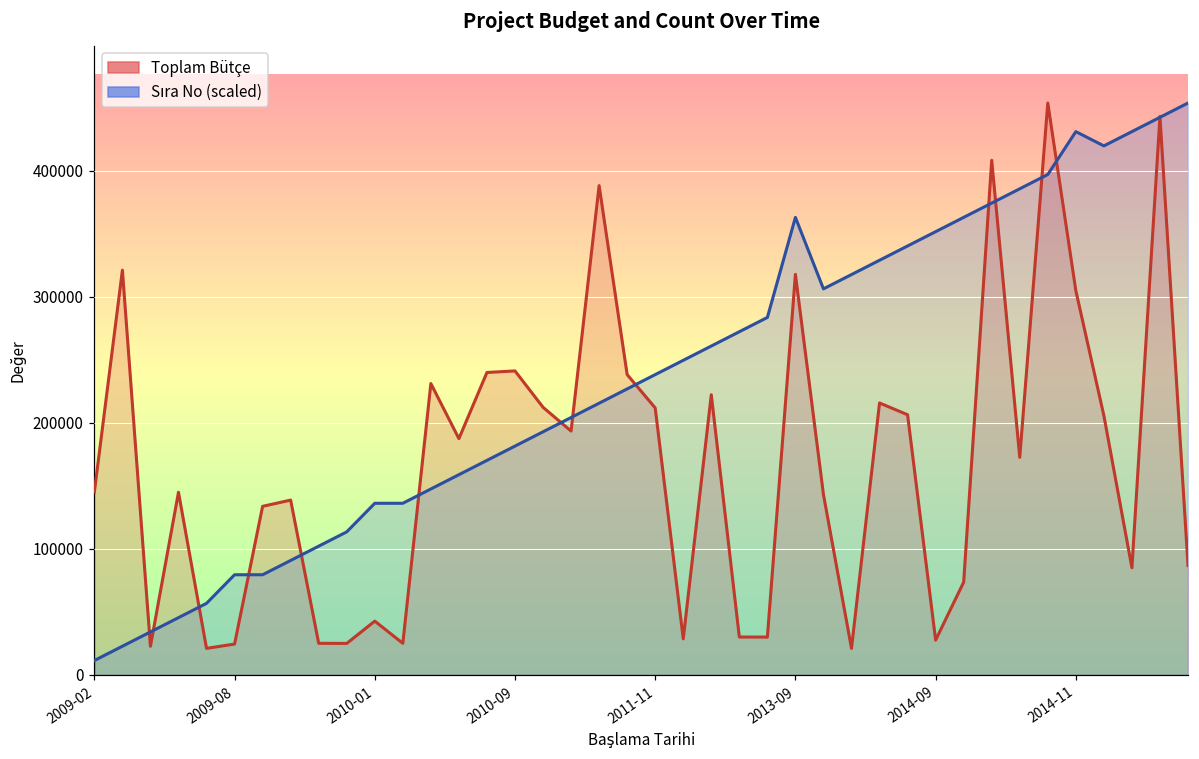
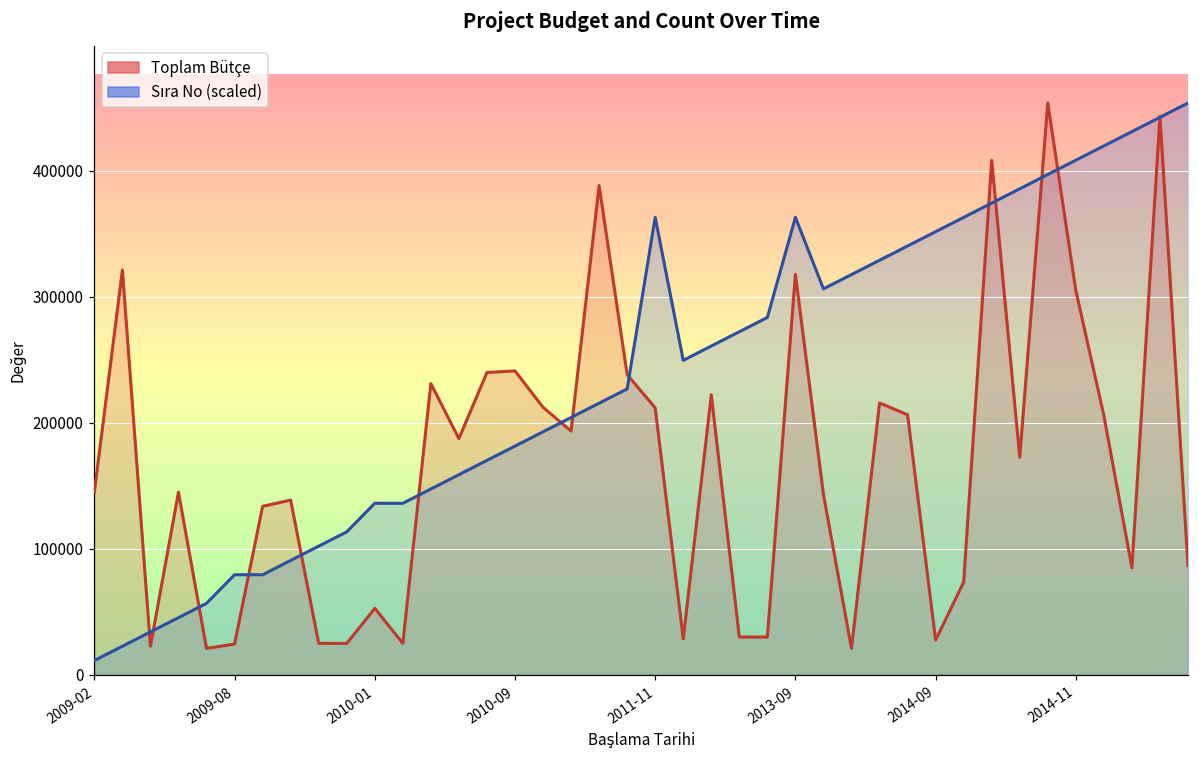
Toplam Bütçe, 2010-01: 43000 -> 53000
Sıra No (scaled), 2011-11: 238000 -> 363000
Sıra No (scaled), 2014-11: 431000 -> 408000
